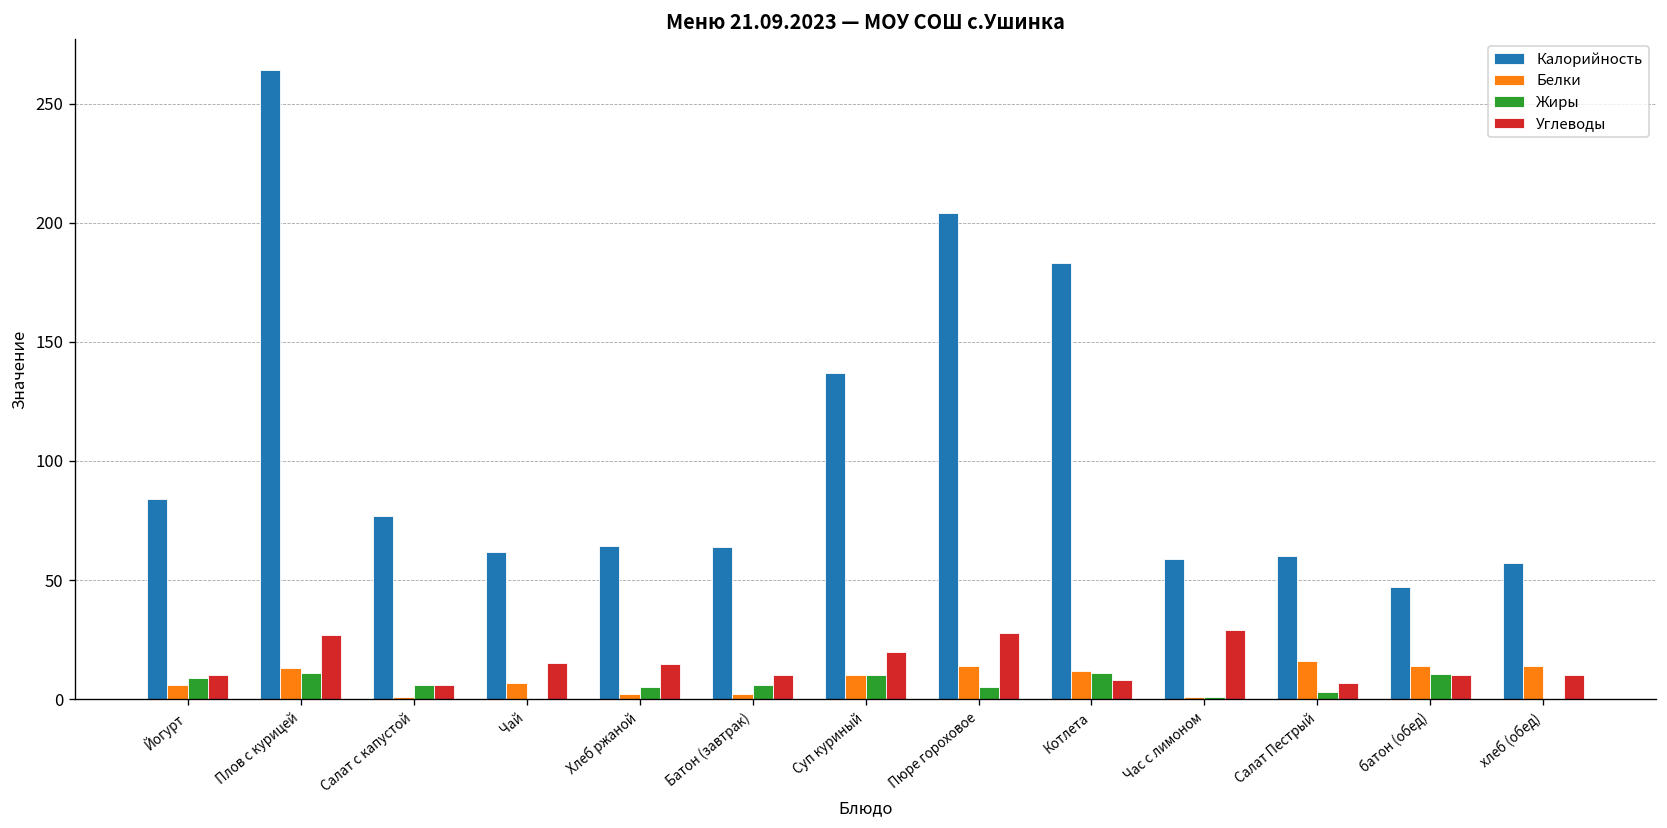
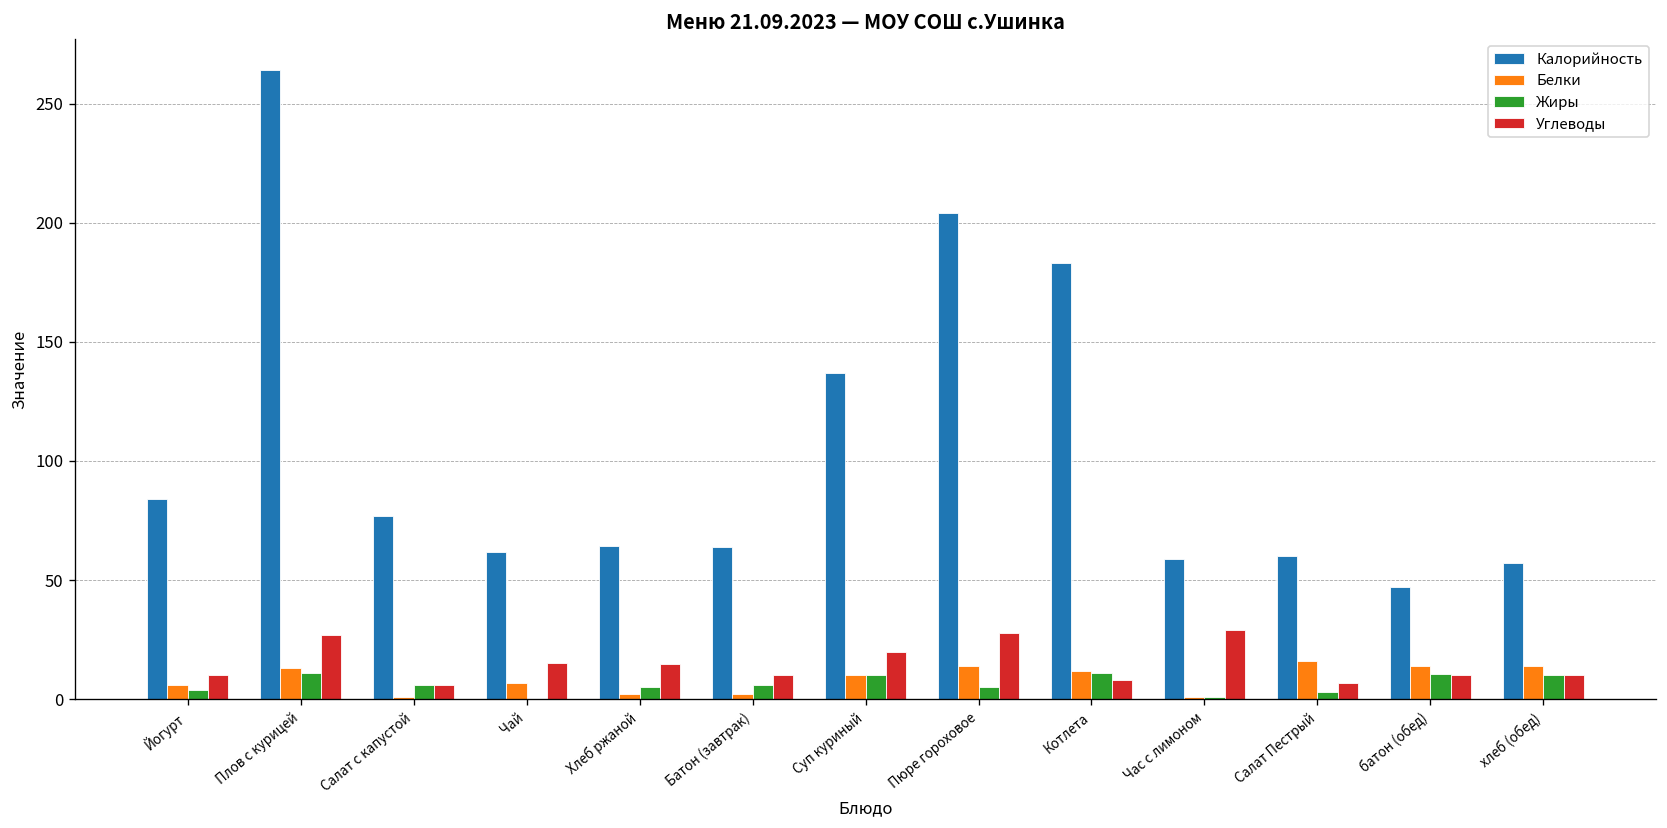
Жиры, Йогурт: 9 -> 4
Жиры, хлеб (обед): 0 -> 10
